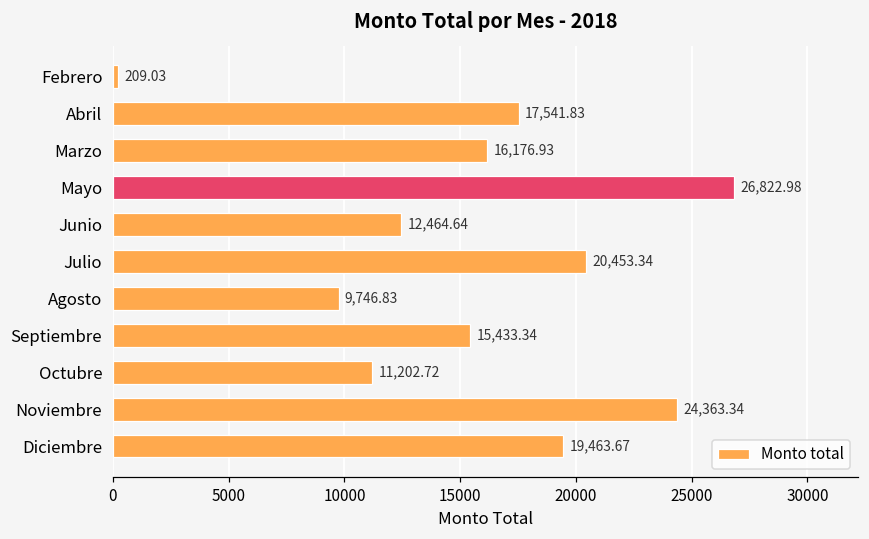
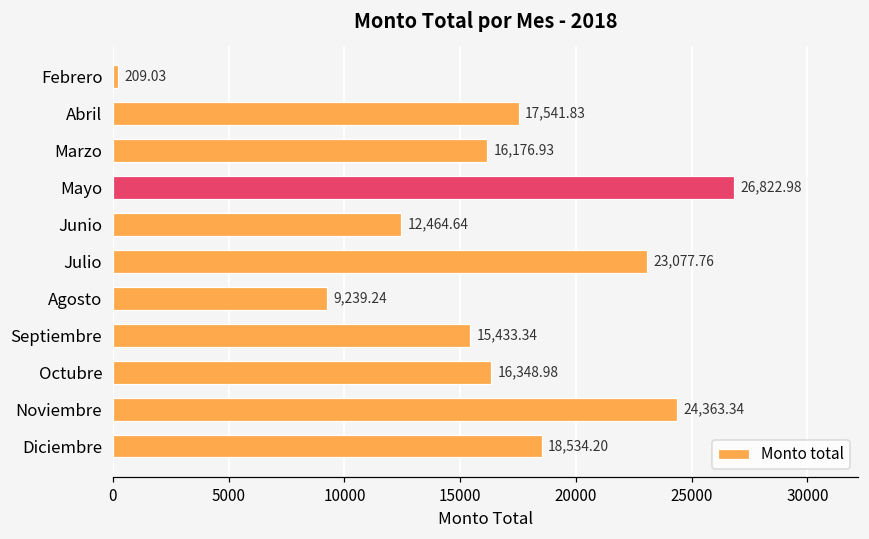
Julio: 20,453.34 -> 23,077.76
Agosto: 9,746.83 -> 9,239.24
Octubre: 11,202.72 -> 16,348.98
Diciembre: 19,463.67 -> 18,534.20
